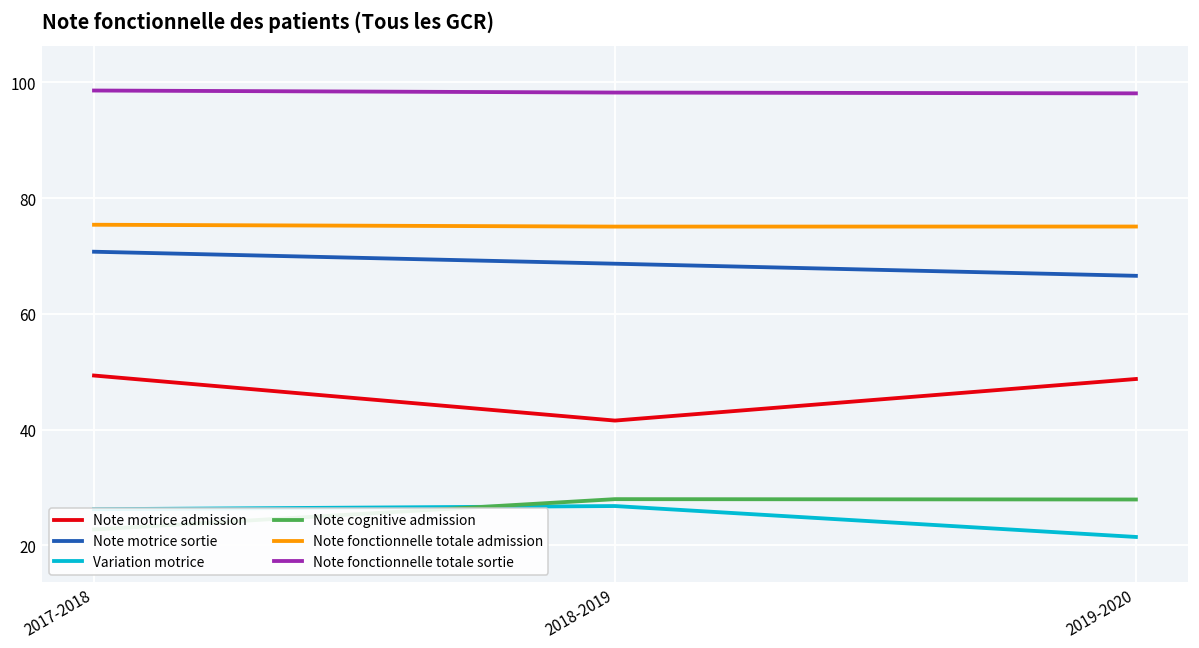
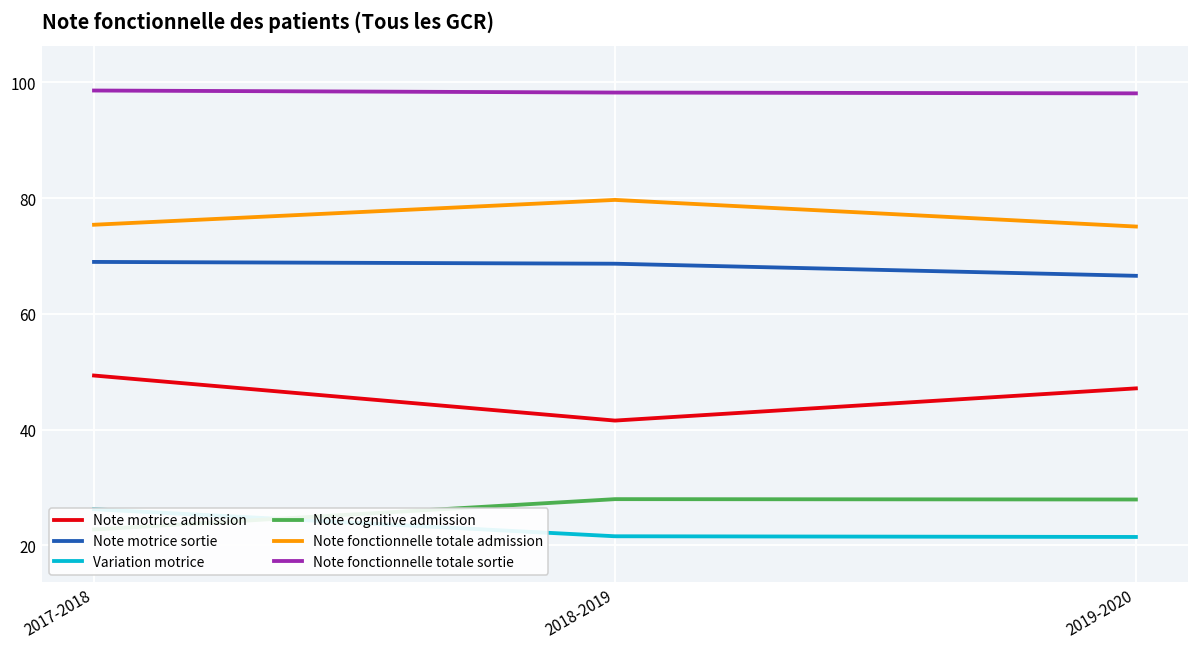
Note motrice sortie, 2017-2018: 71 -> 69
Variation motrice, 2018-2019: 27 -> 22
Note fonctionnelle totale admission, 2018-2019: 75 -> 80
Note motrice admission, 2019-2020: 49 -> 47
